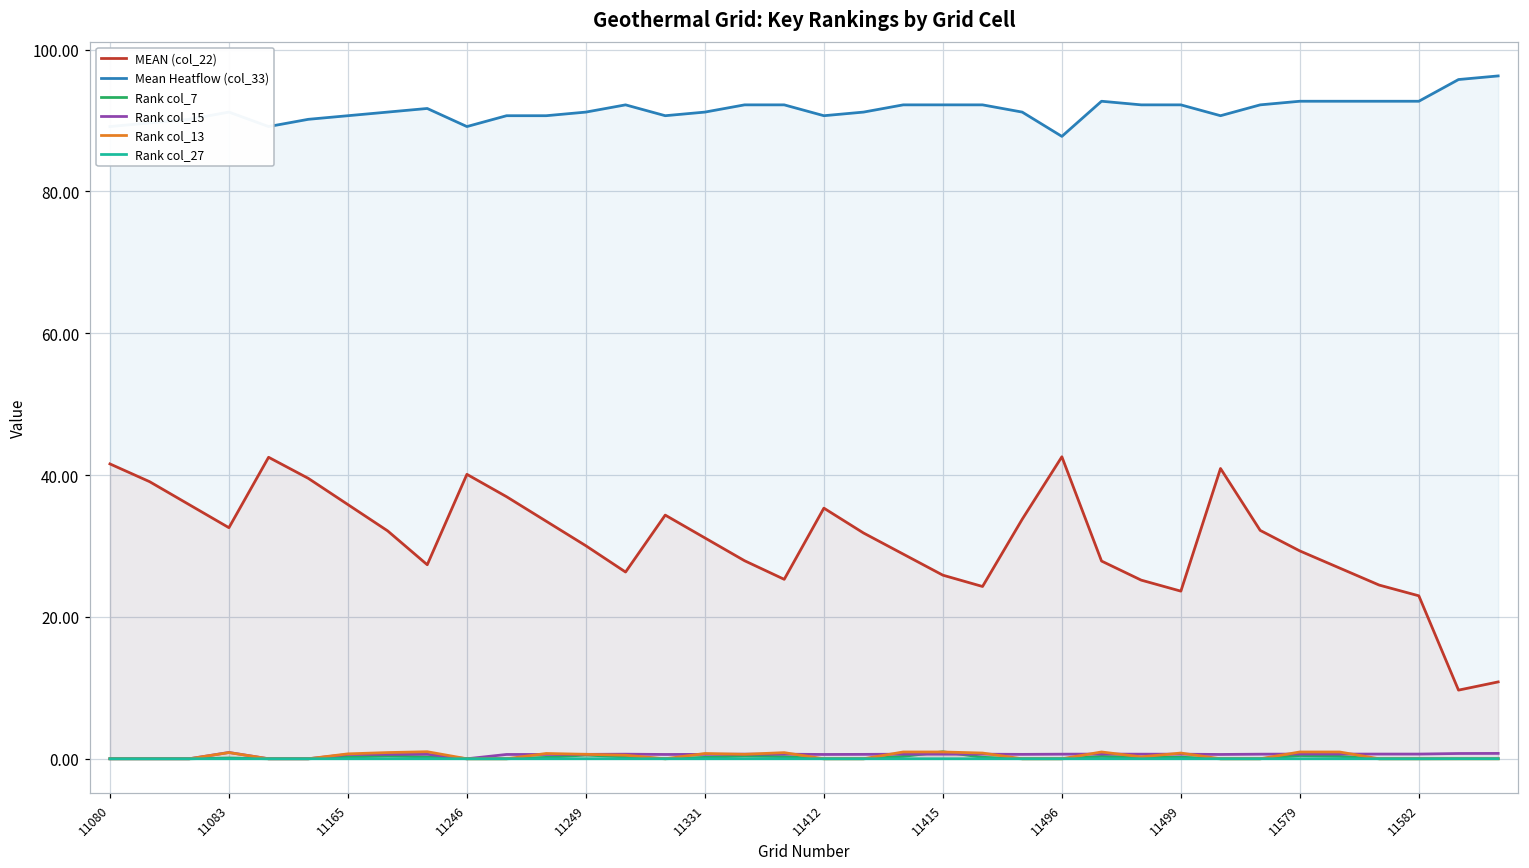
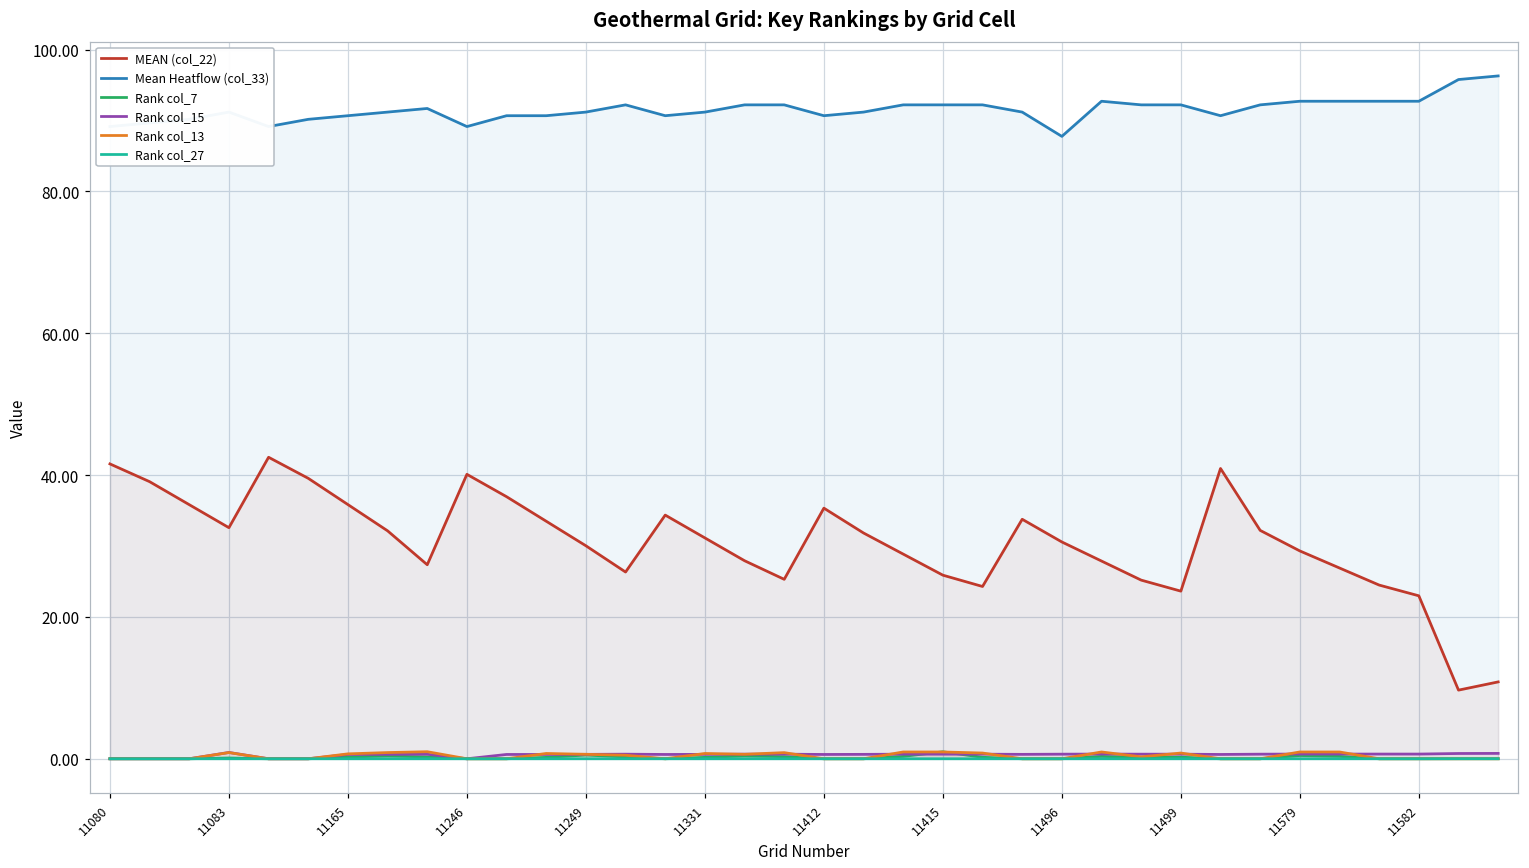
MEAN (col_22), 11496: 43 -> 31
